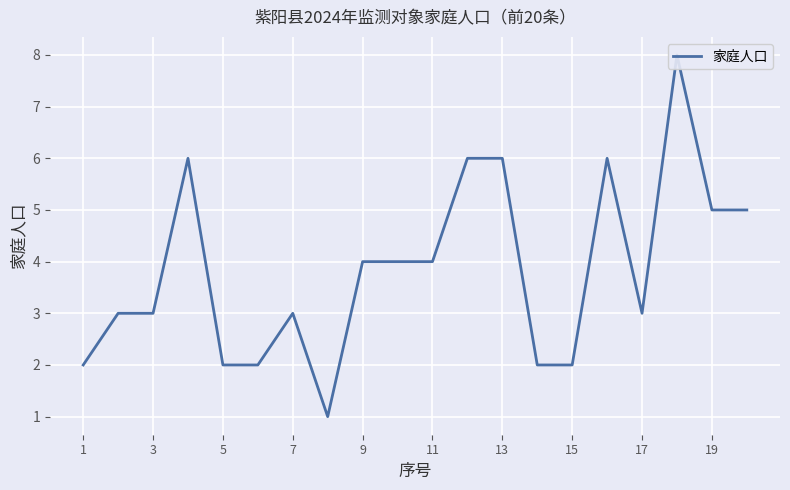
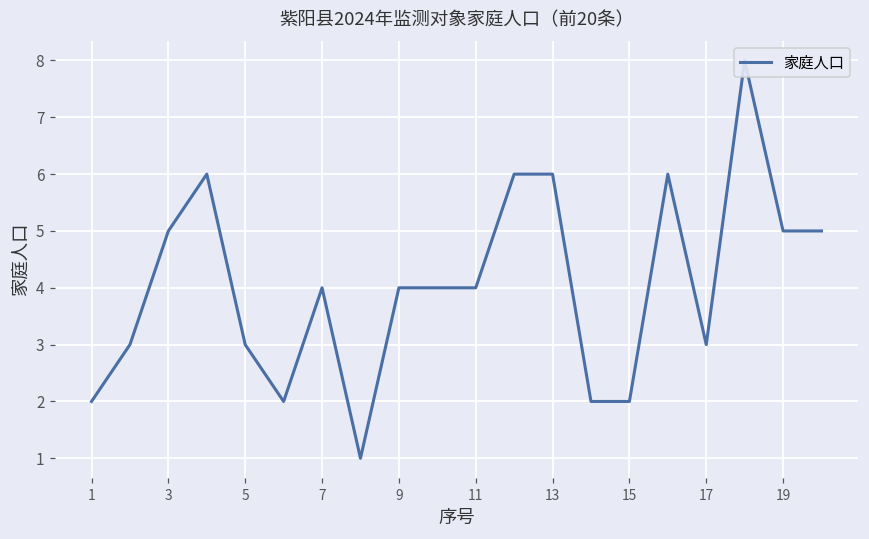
3: 3 -> 5
5: 2 -> 3
7: 3 -> 4
